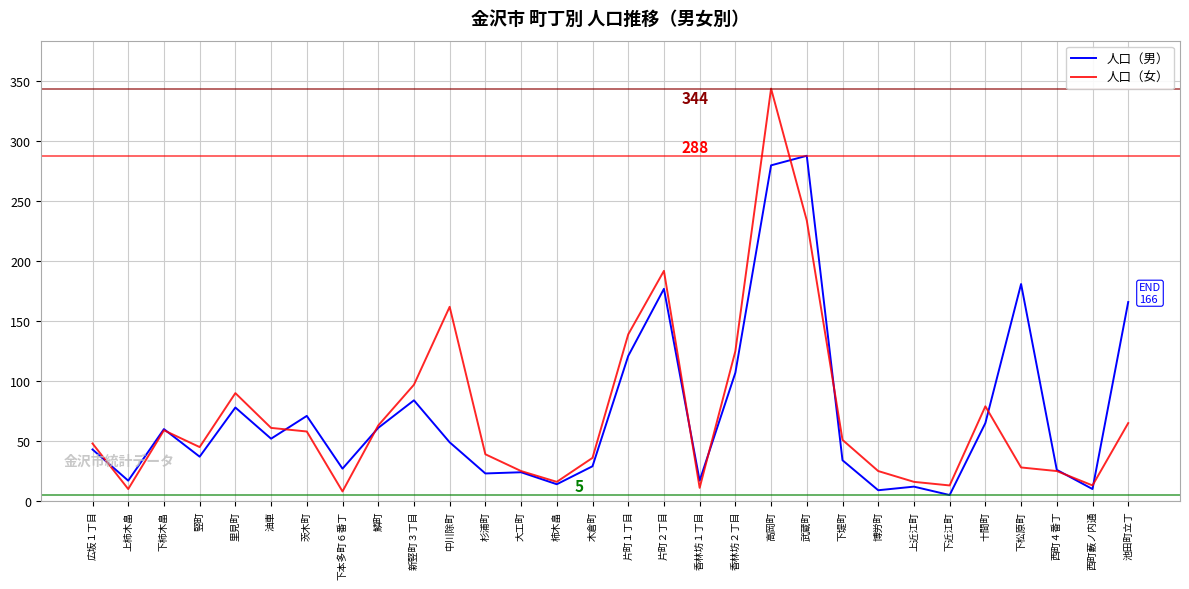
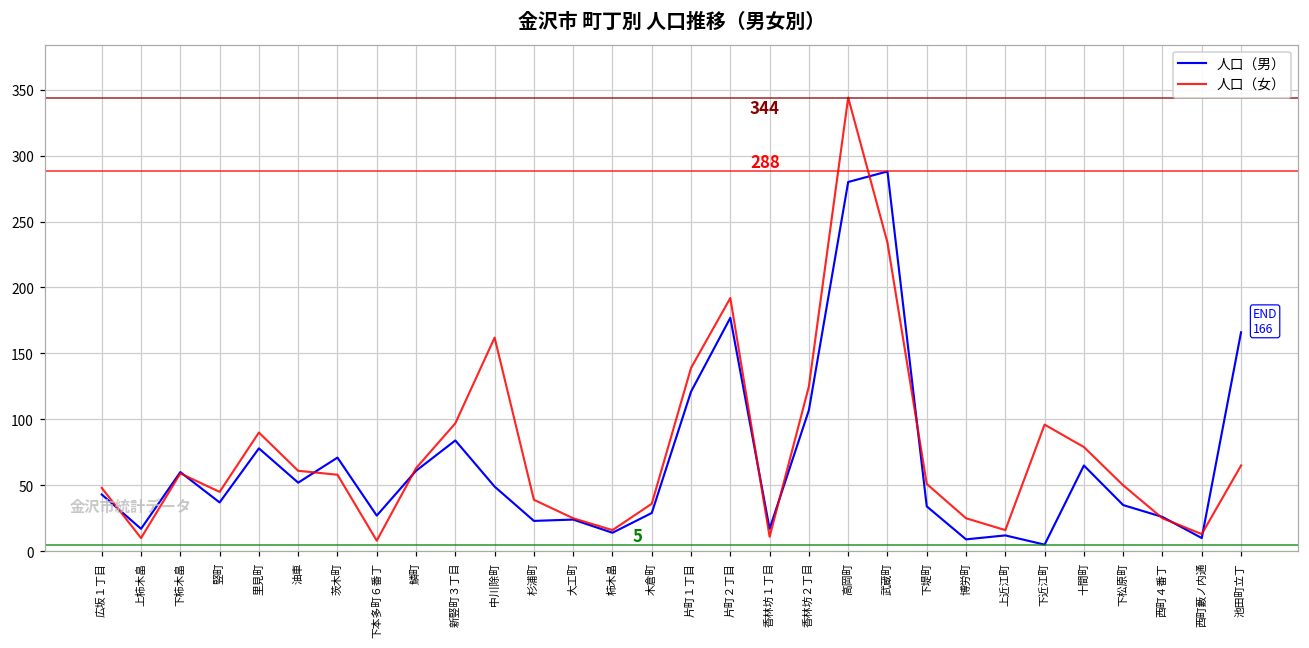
人口（女）, 下近江町: 13 -> 96
人口（男）, 下松原町: 181 -> 35
人口（女）, 下松原町: 28 -> 50
